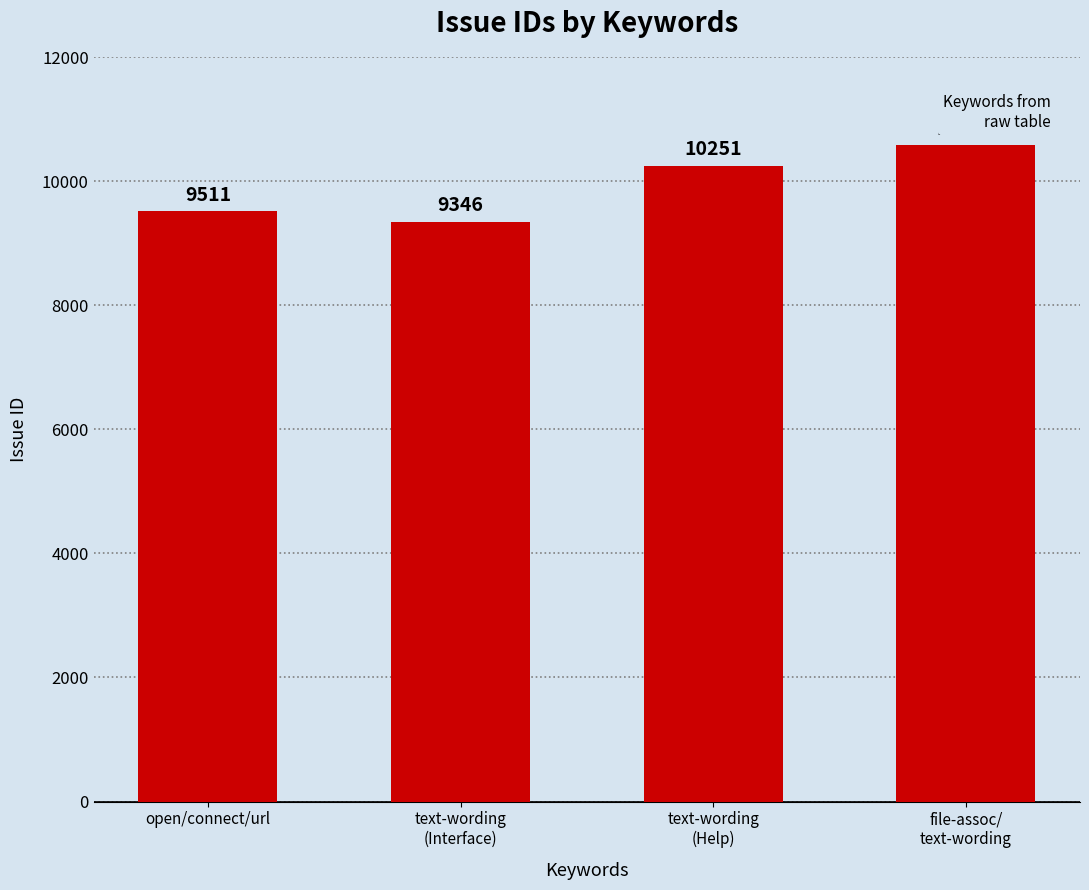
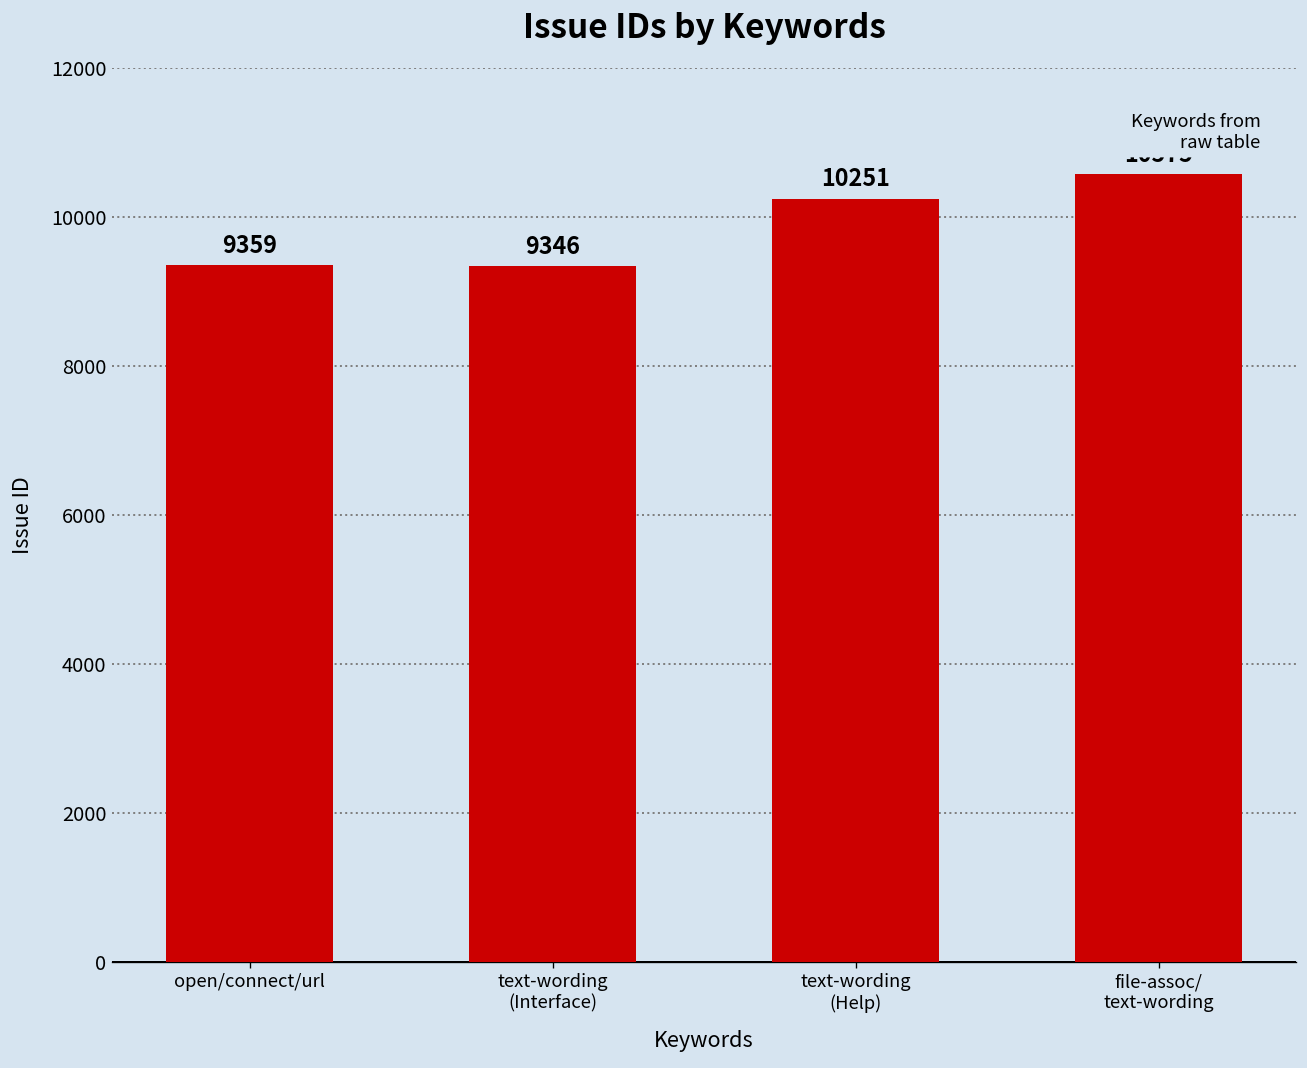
open/connect/url: 9511 -> 9359
